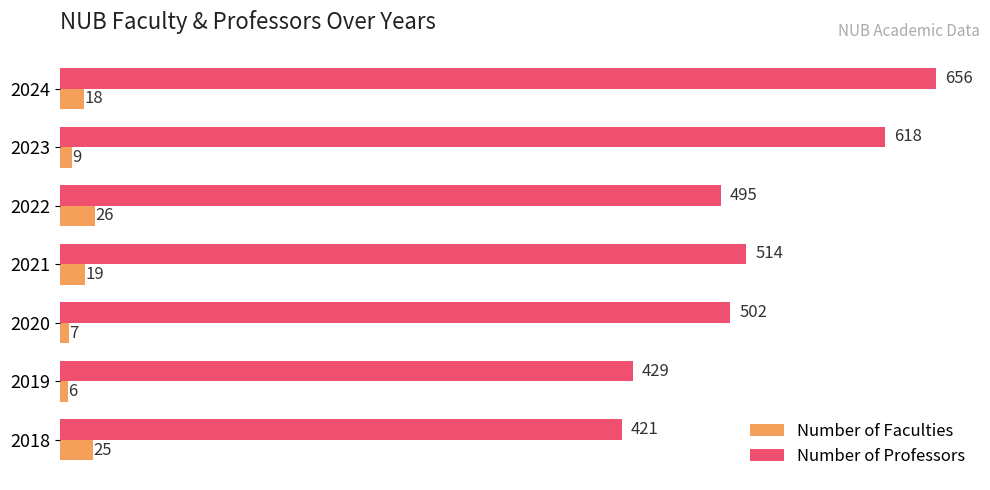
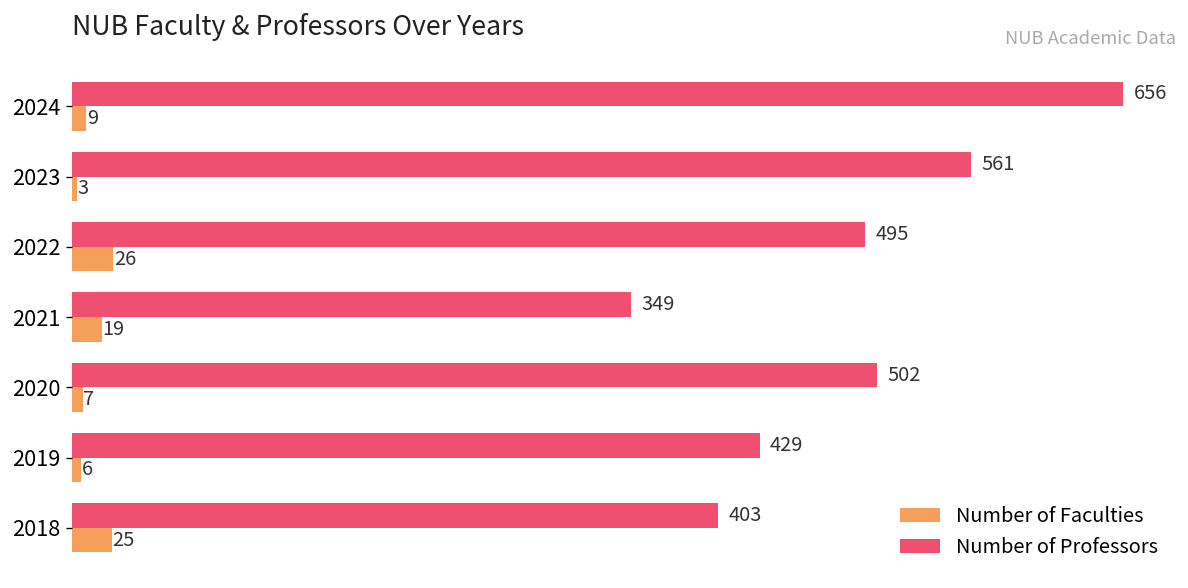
Number of Faculties, 2024: 18 -> 9
Number of Professors, 2023: 618 -> 561
Number of Faculties, 2023: 9 -> 3
Number of Professors, 2021: 514 -> 349
Number of Professors, 2018: 421 -> 403
